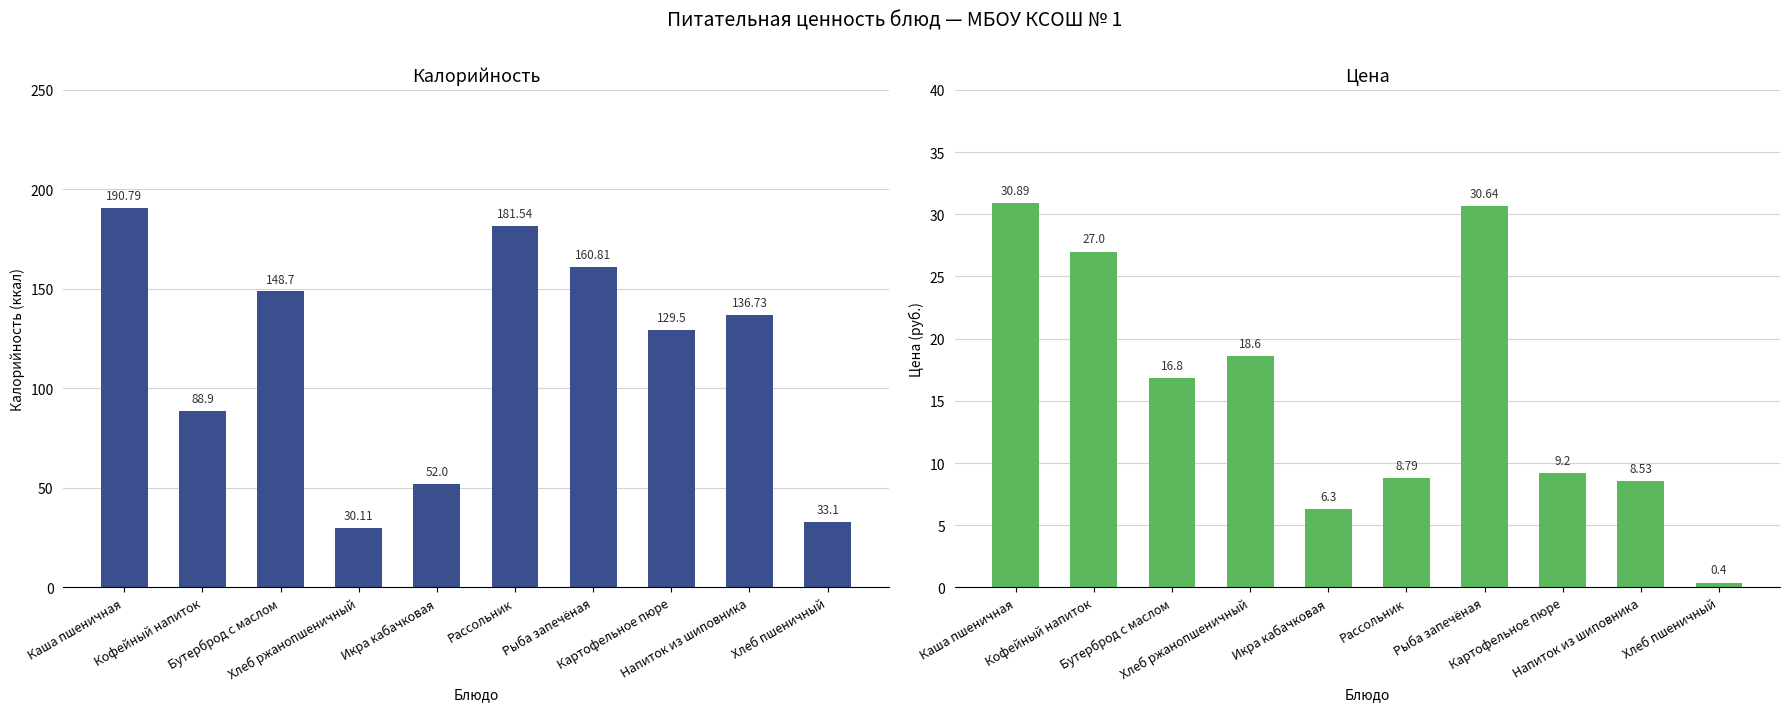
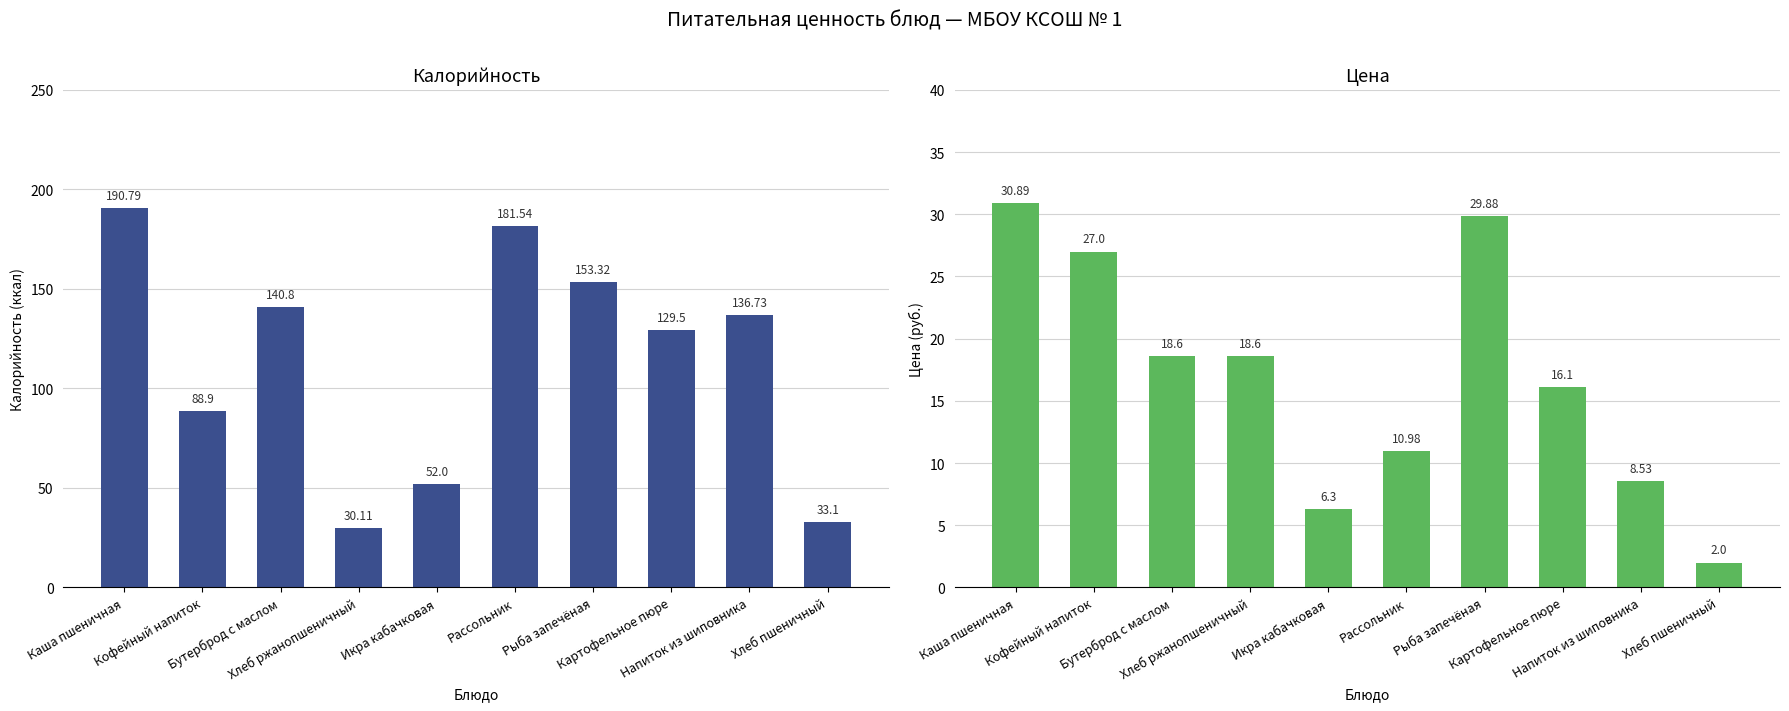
Калорийность, Бутерброд с маслом: 148.7 -> 140.8
Калорийность, Рыба запечёная: 160.81 -> 153.32
Цена, Бутерброд с маслом: 16.8 -> 18.6
Цена, Рассольник: 8.79 -> 10.98
Цена, Рыба запечёная: 30.64 -> 29.88
Цена, Картофельное пюре: 9.2 -> 16.1
Цена, Хлеб пшеничный: 0.4 -> 2.0
